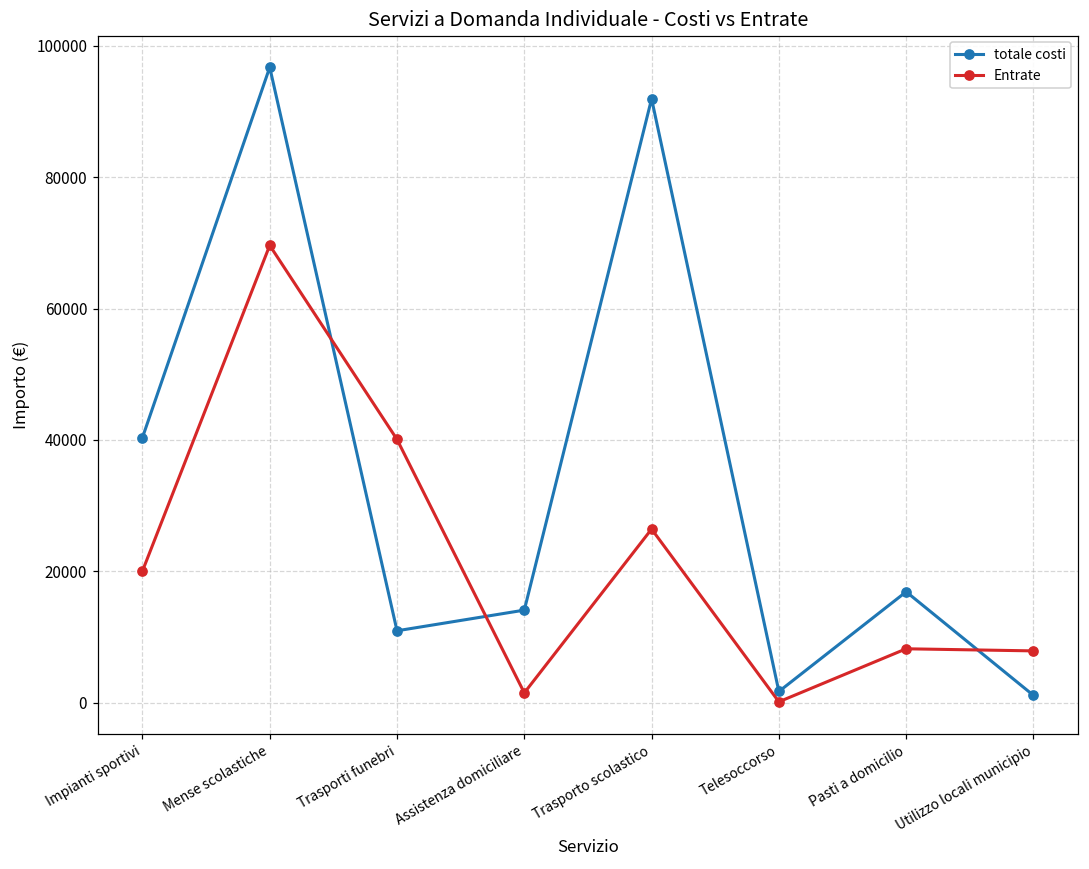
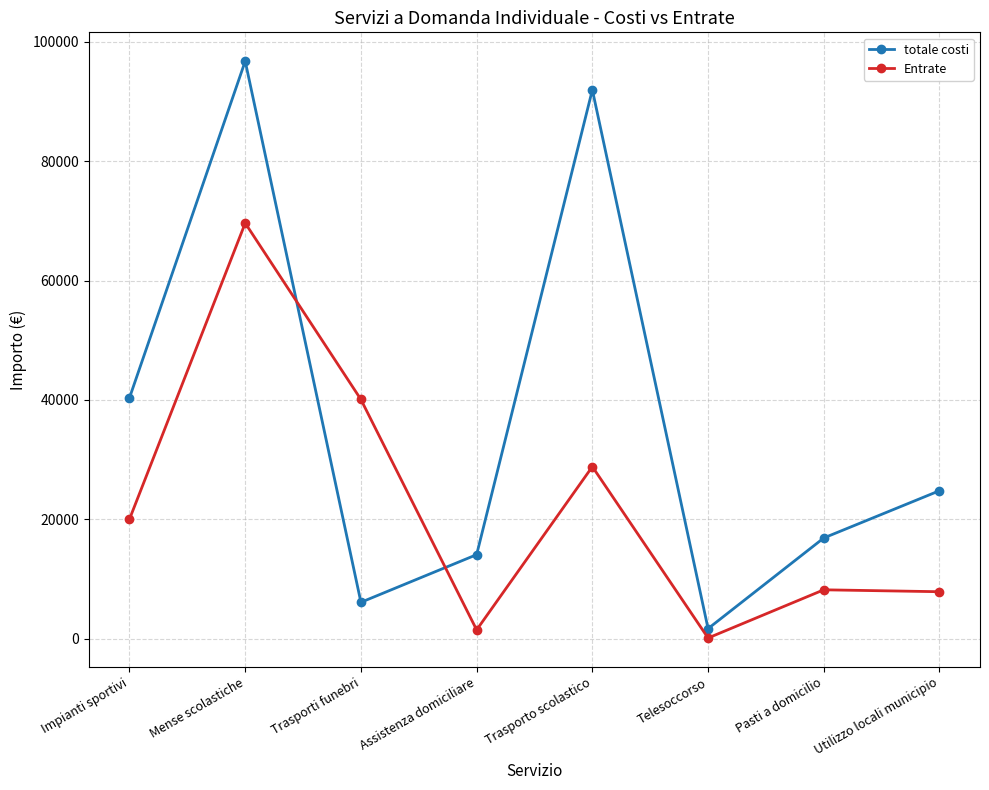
totale costi, Trasporti funebri: 11000 -> 6000
Entrate, Trasporto scolastico: 26000 -> 29000
totale costi, Utilizzo locali municipio: 1000 -> 25000
